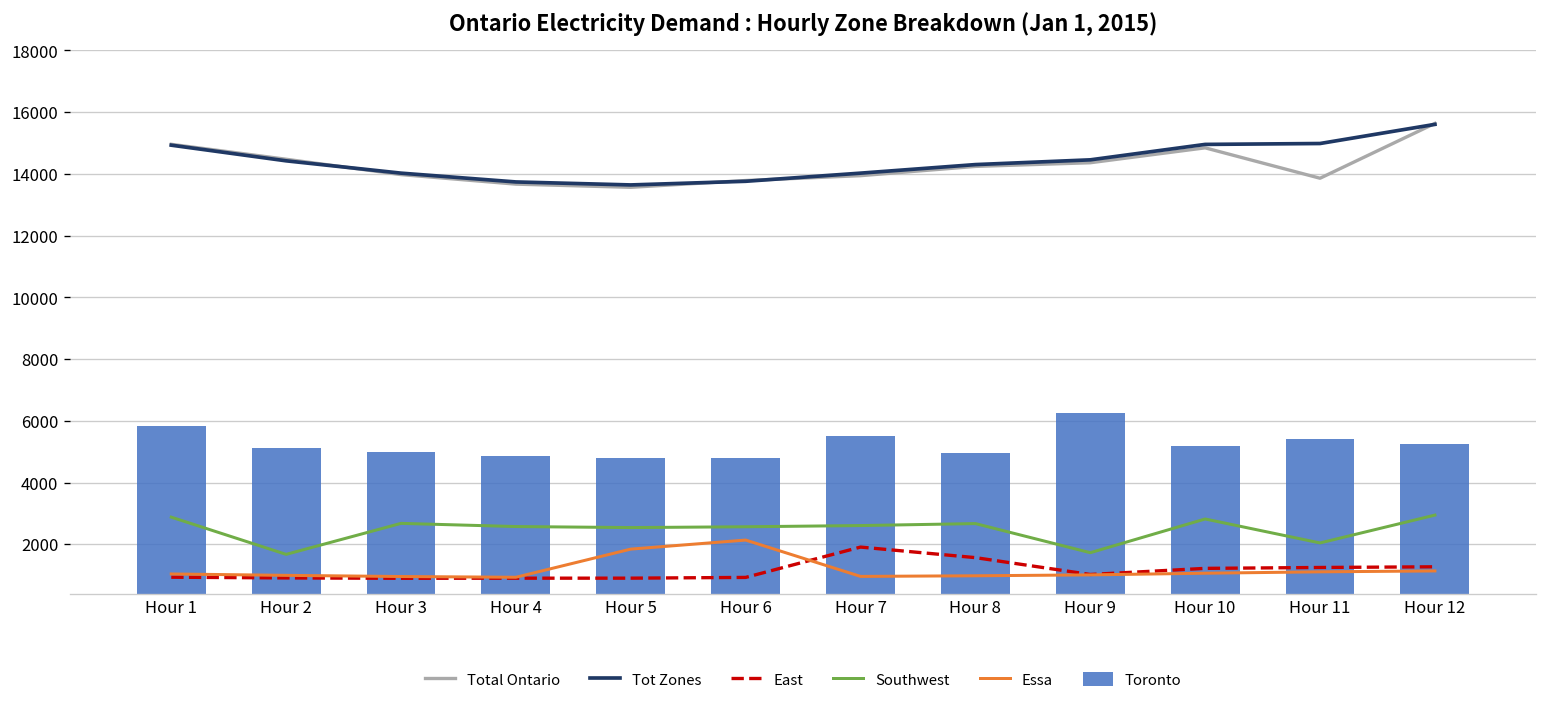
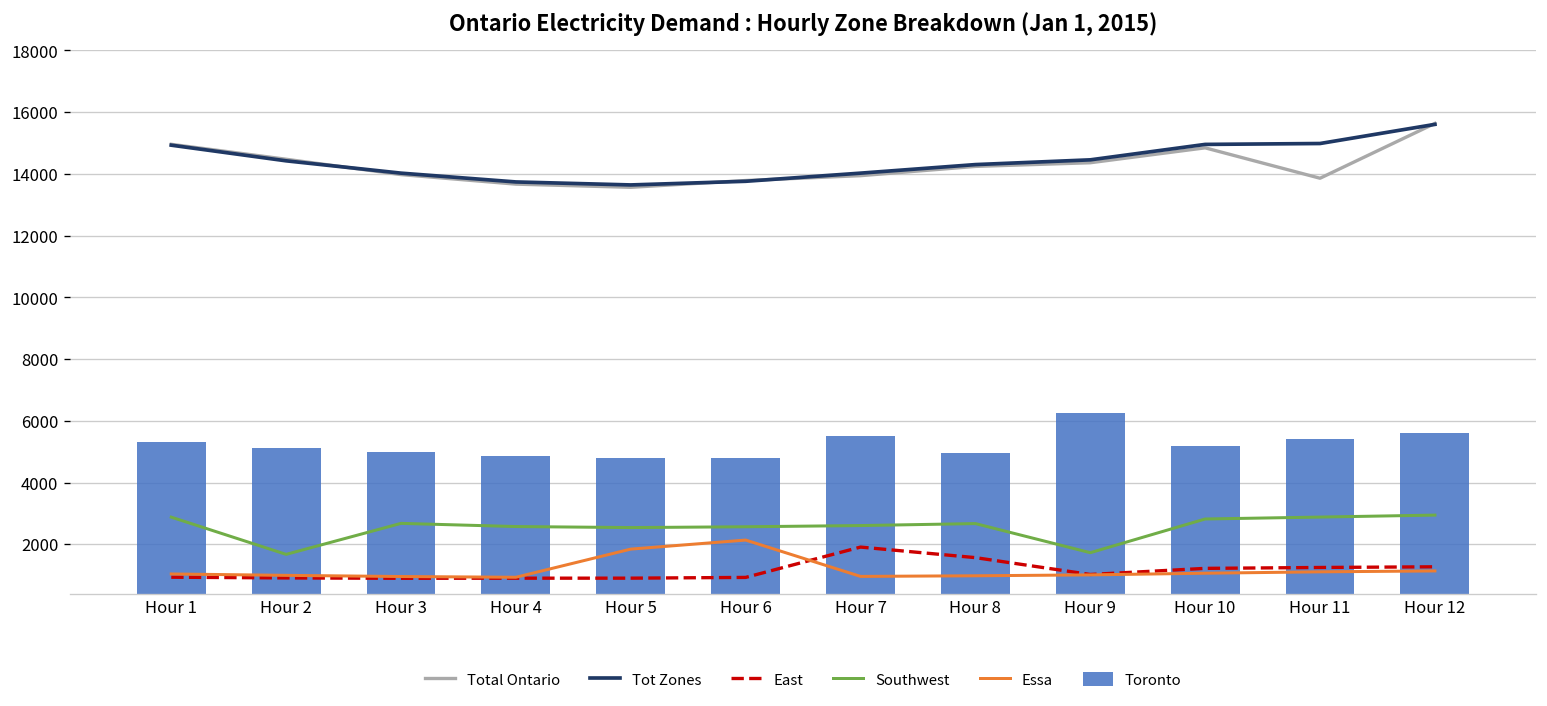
Toronto, Hour 1: 5800 -> 5300
Southwest, Hour 11: 2000 -> 2900
Toronto, Hour 12: 5200 -> 5600
